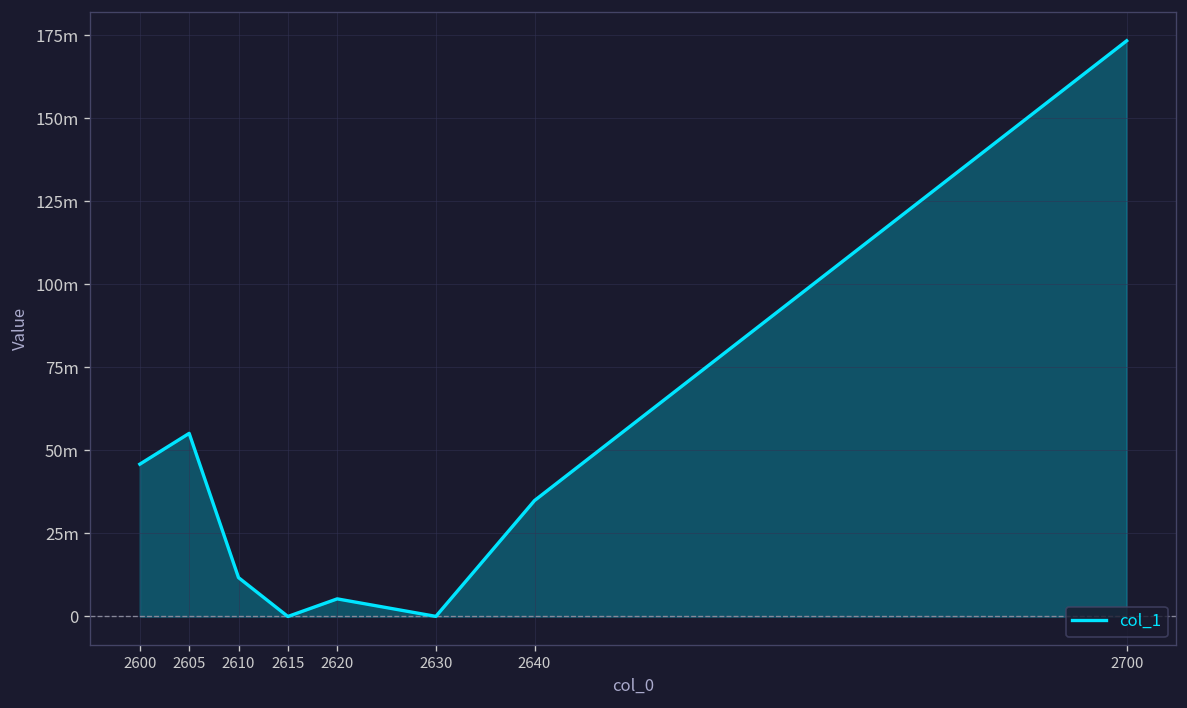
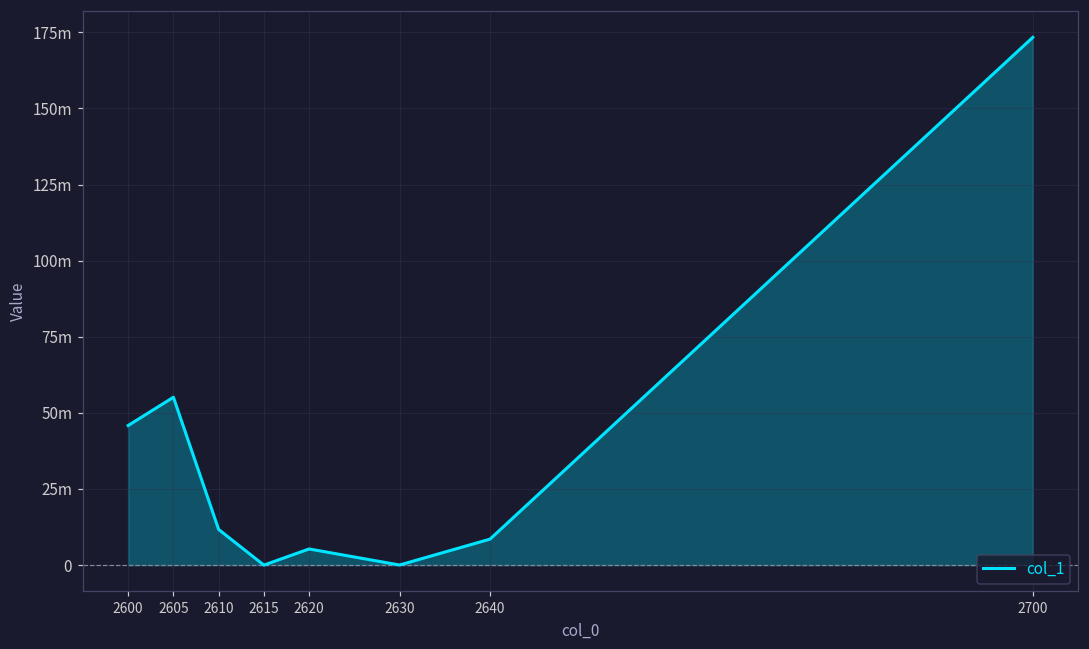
2640: 35m -> 9m
